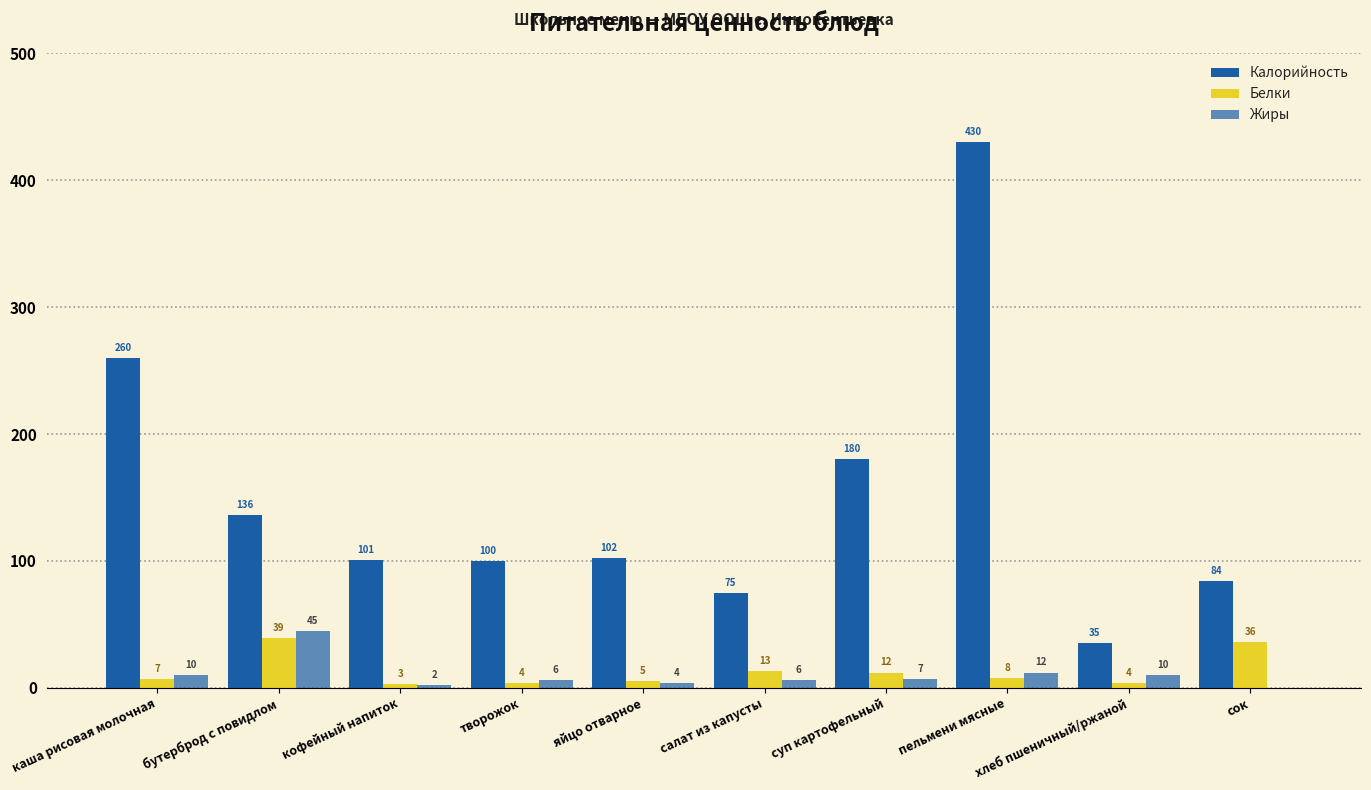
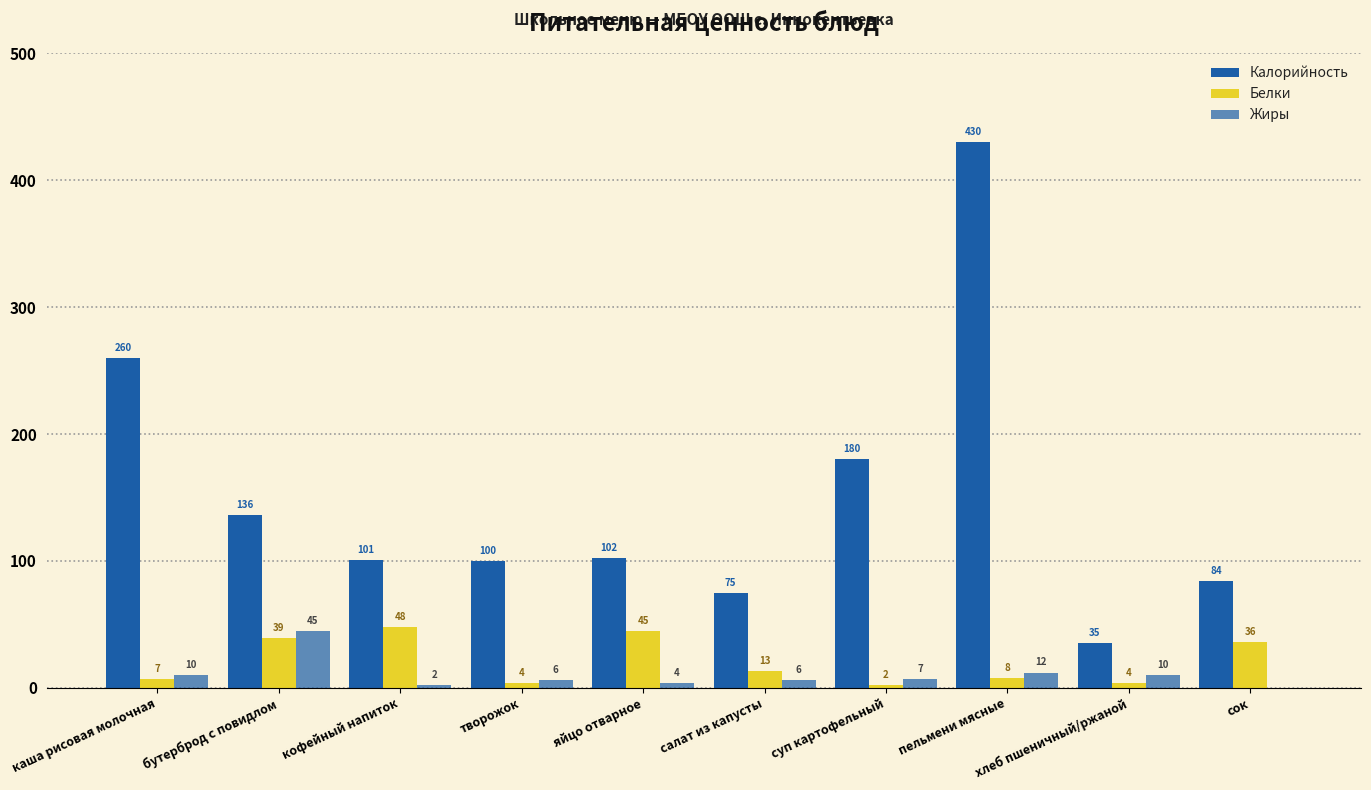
Белки, кофейный напиток: 3 -> 48
Белки, яйцо отварное: 5 -> 45
Белки, суп картофельный: 12 -> 2
